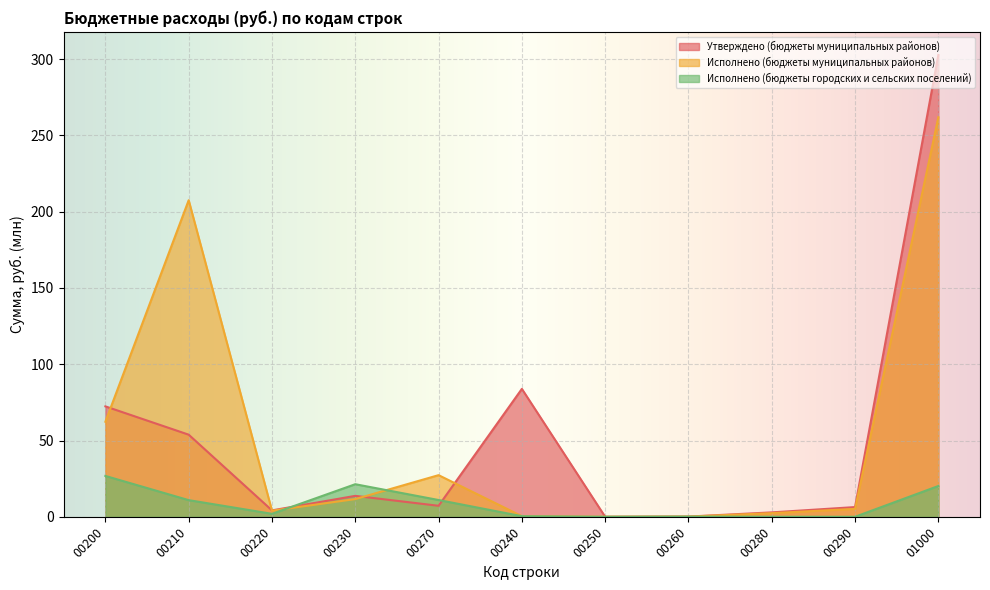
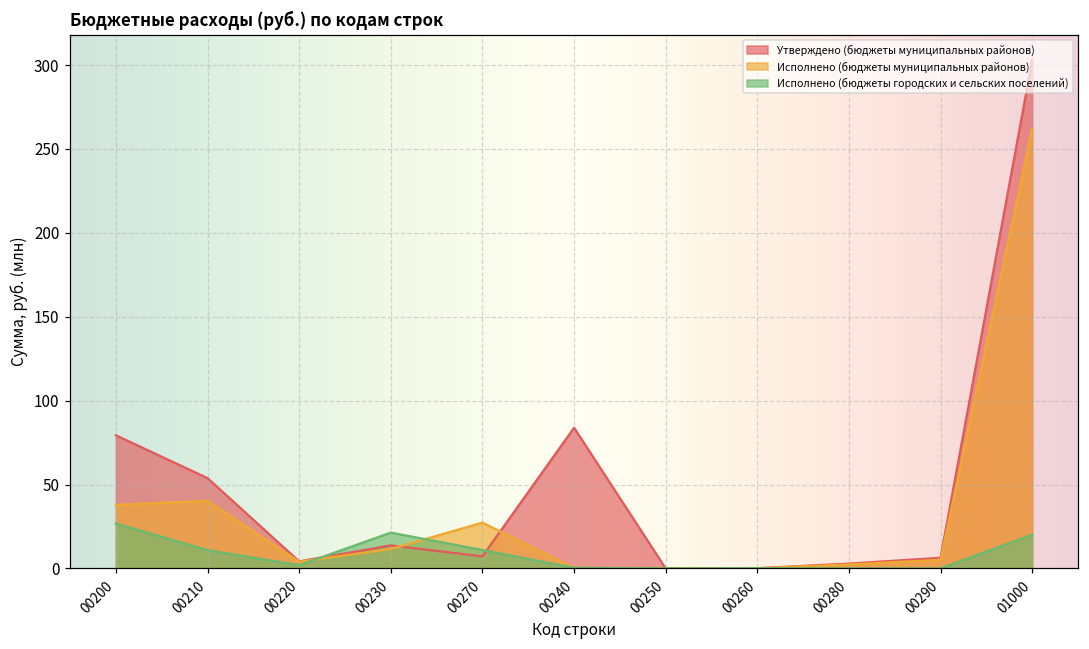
Утверждено (бюджеты муниципальных районов), 00200: 72 -> 79
Исполнено (бюджеты муниципальных районов), 00200: 62 -> 38
Исполнено (бюджеты муниципальных районов), 00210: 208 -> 40
